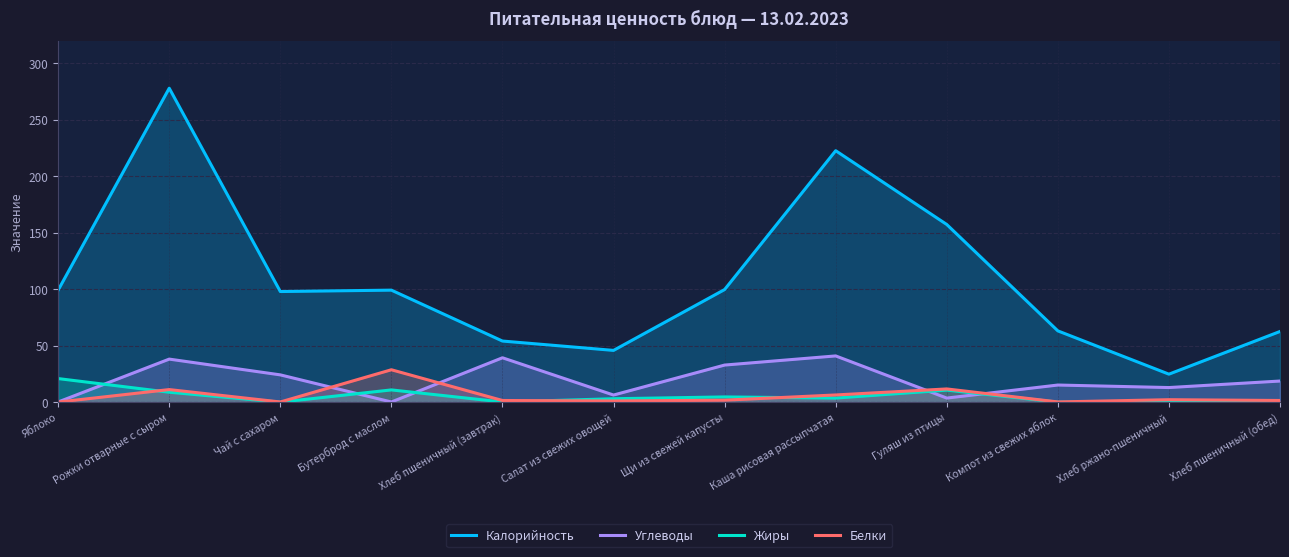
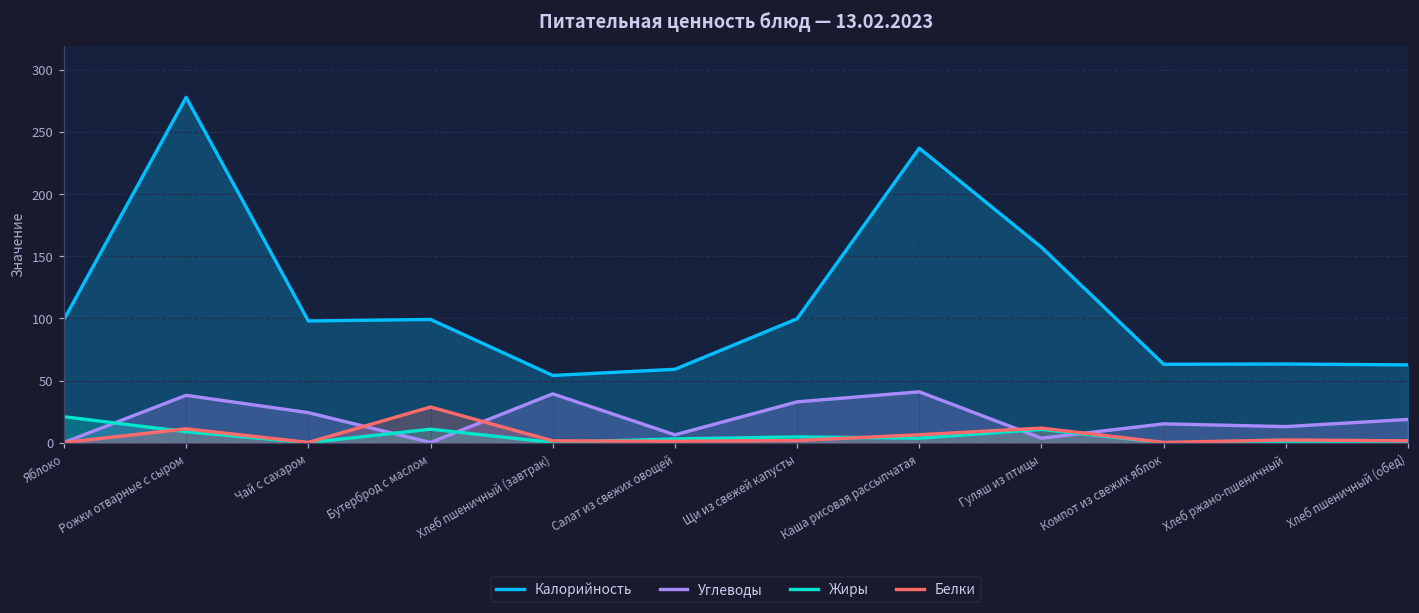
Калорийность, Салат из свежих овощей: 46 -> 59
Калорийность, Каша рисовая рассыпчатая: 222 -> 237
Калорийность, Хлеб ржано-пшеничный: 25 -> 63
